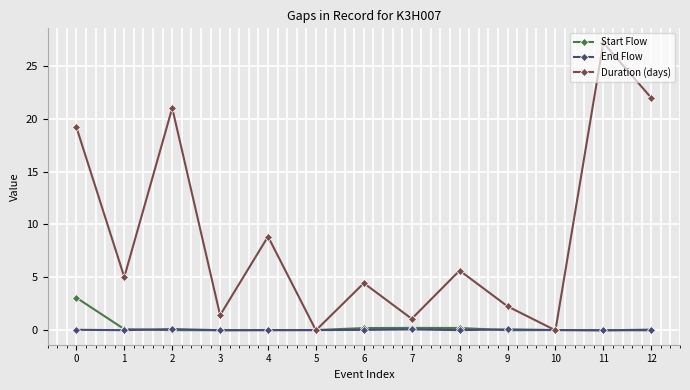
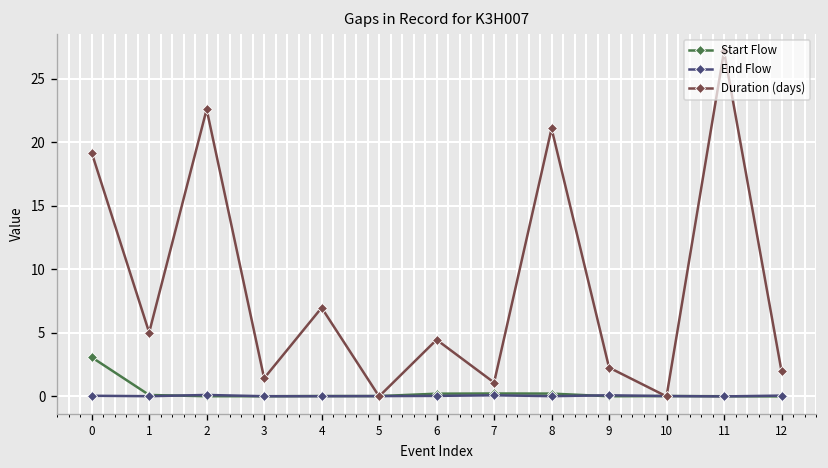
Duration (days), 2: 21.0 -> 22.6
Duration (days), 4: 8.9 -> 7.0
Duration (days), 8: 5.7 -> 21.1
Duration (days), 12: 22.0 -> 2.0
